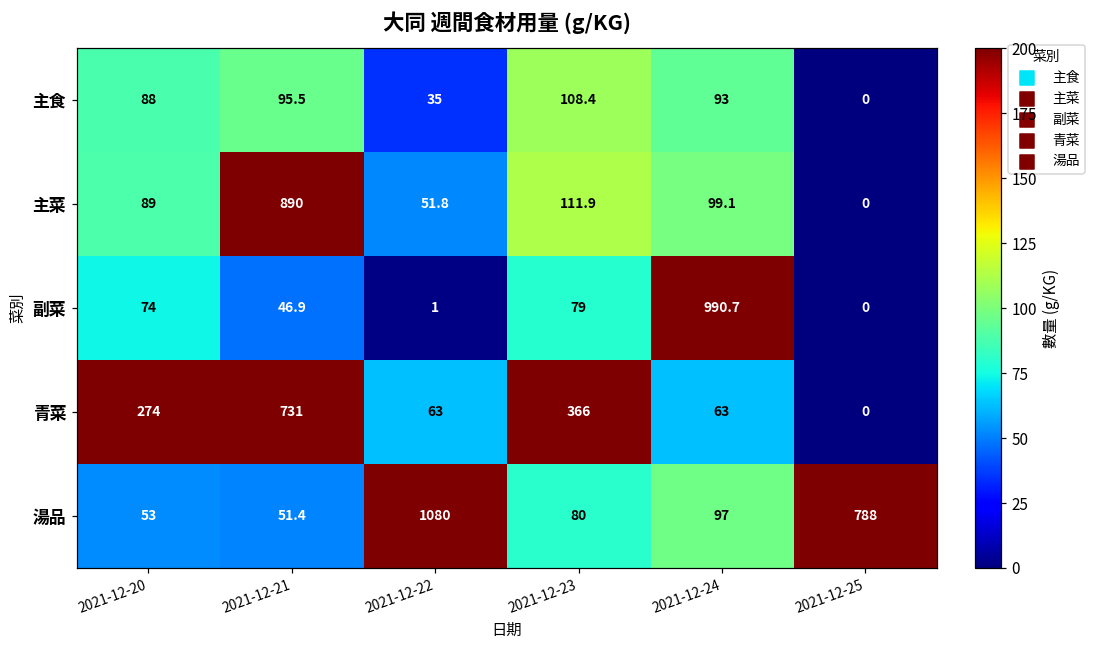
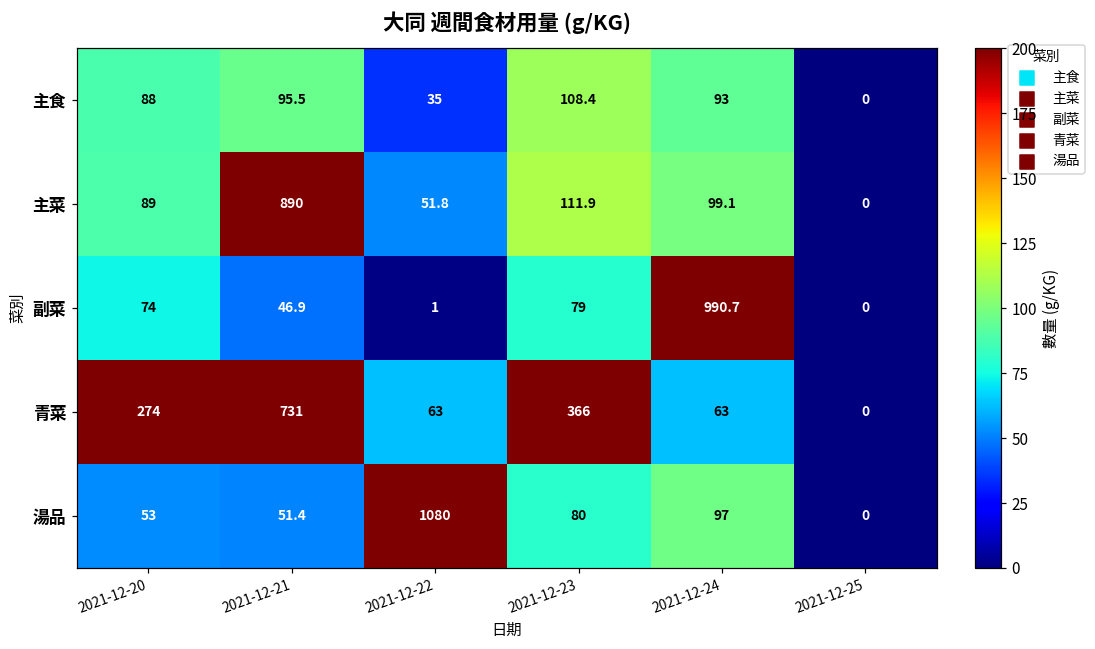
湯品, 2021-12-25: 788 -> 0
